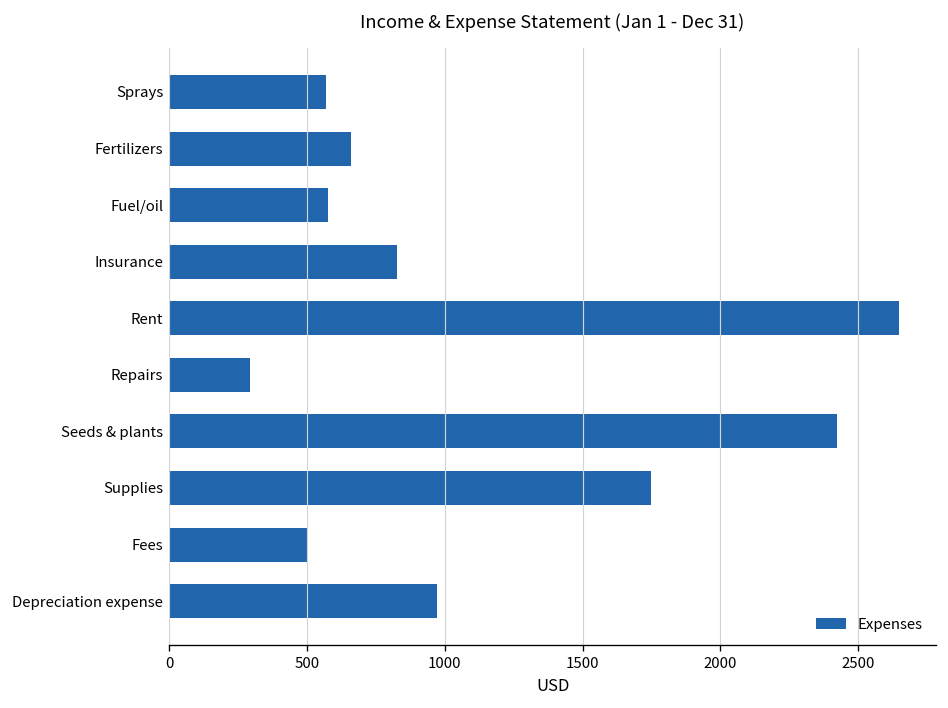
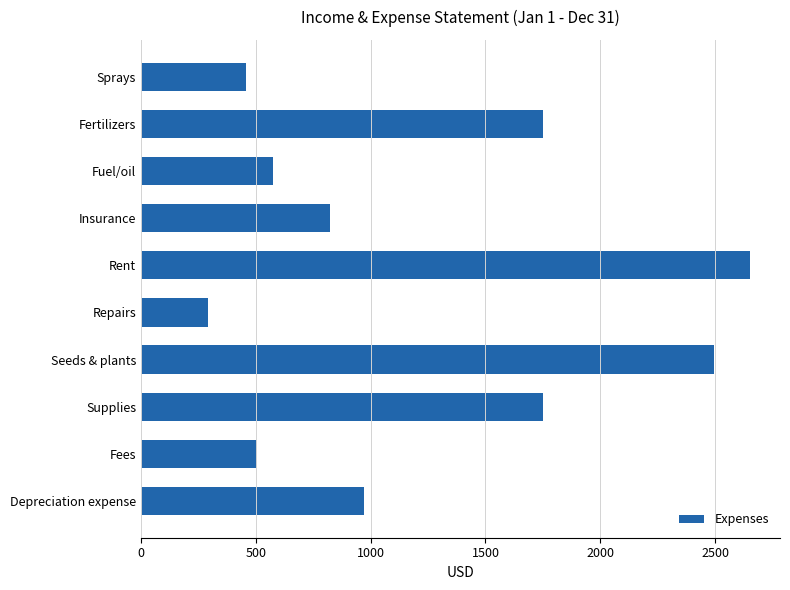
Sprays: 570 -> 460
Fertilizers: 660 -> 1750
Seeds & plants: 2430 -> 2500
